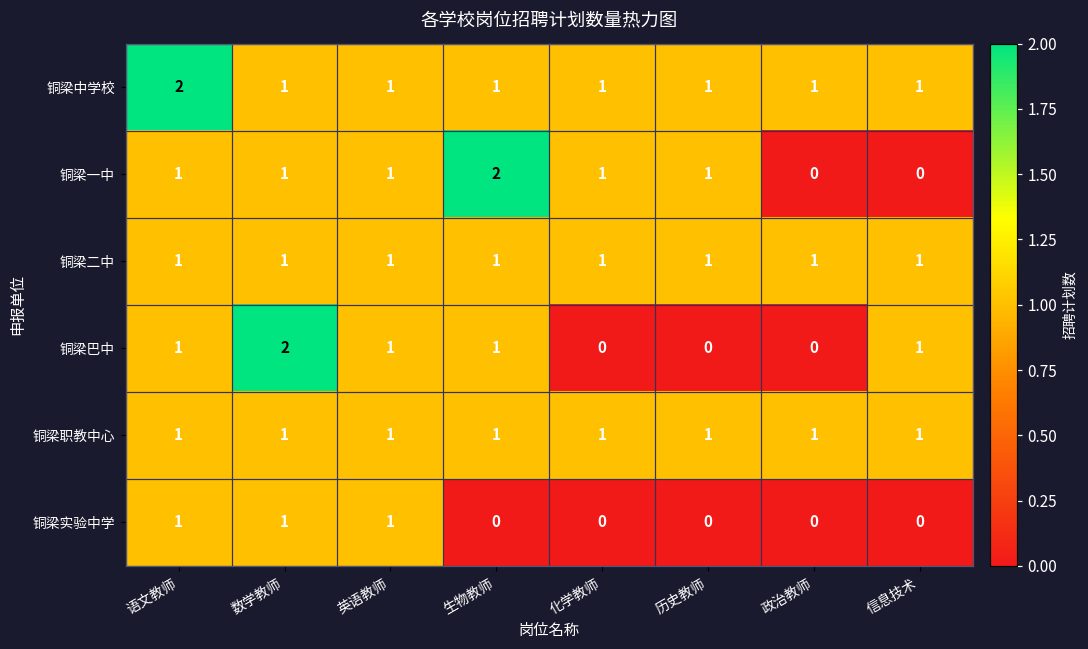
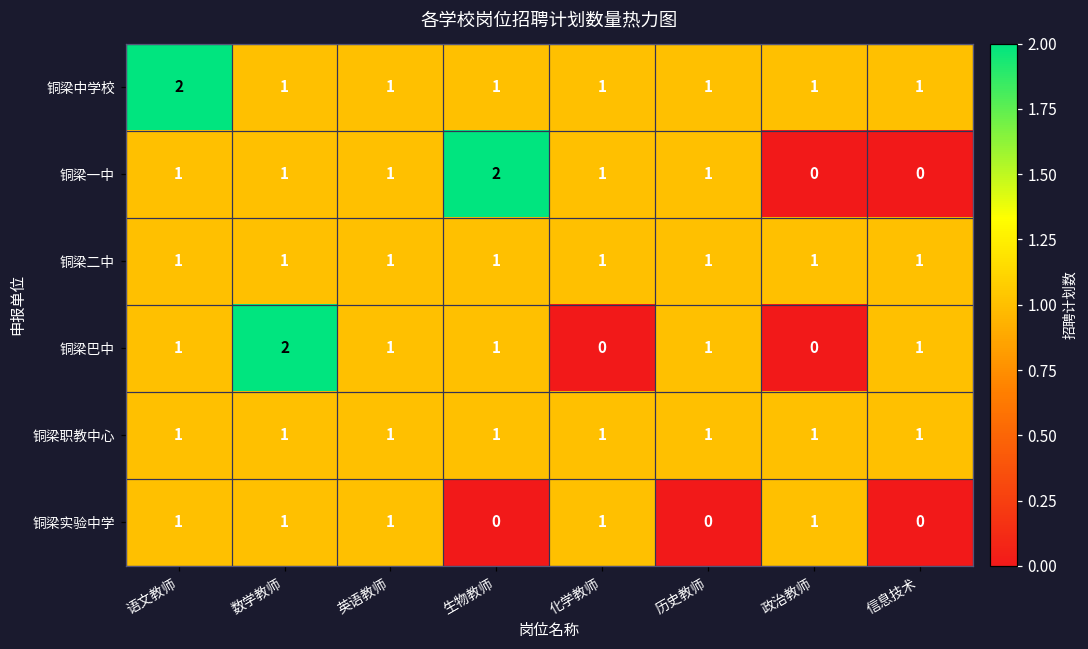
铜梁巴中, 历史教师: 0 -> 1
铜梁实验中学, 化学教师: 0 -> 1
铜梁实验中学, 政治教师: 0 -> 1
